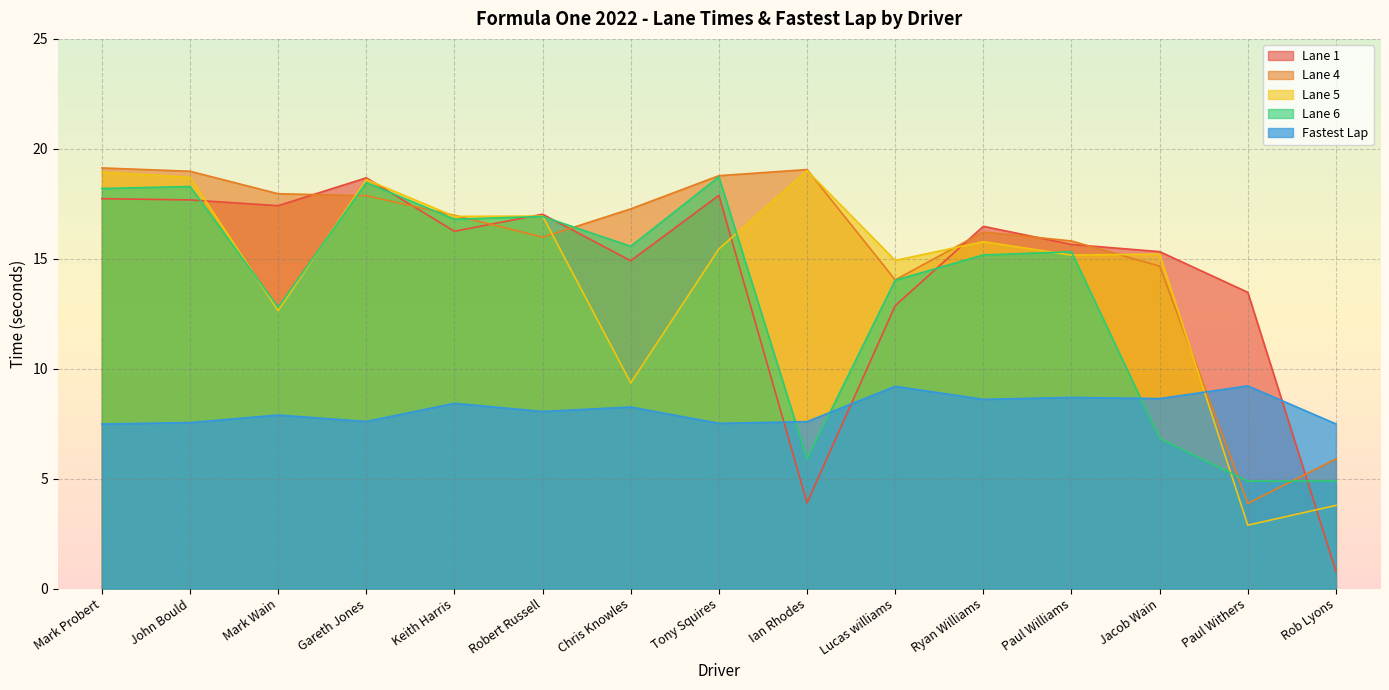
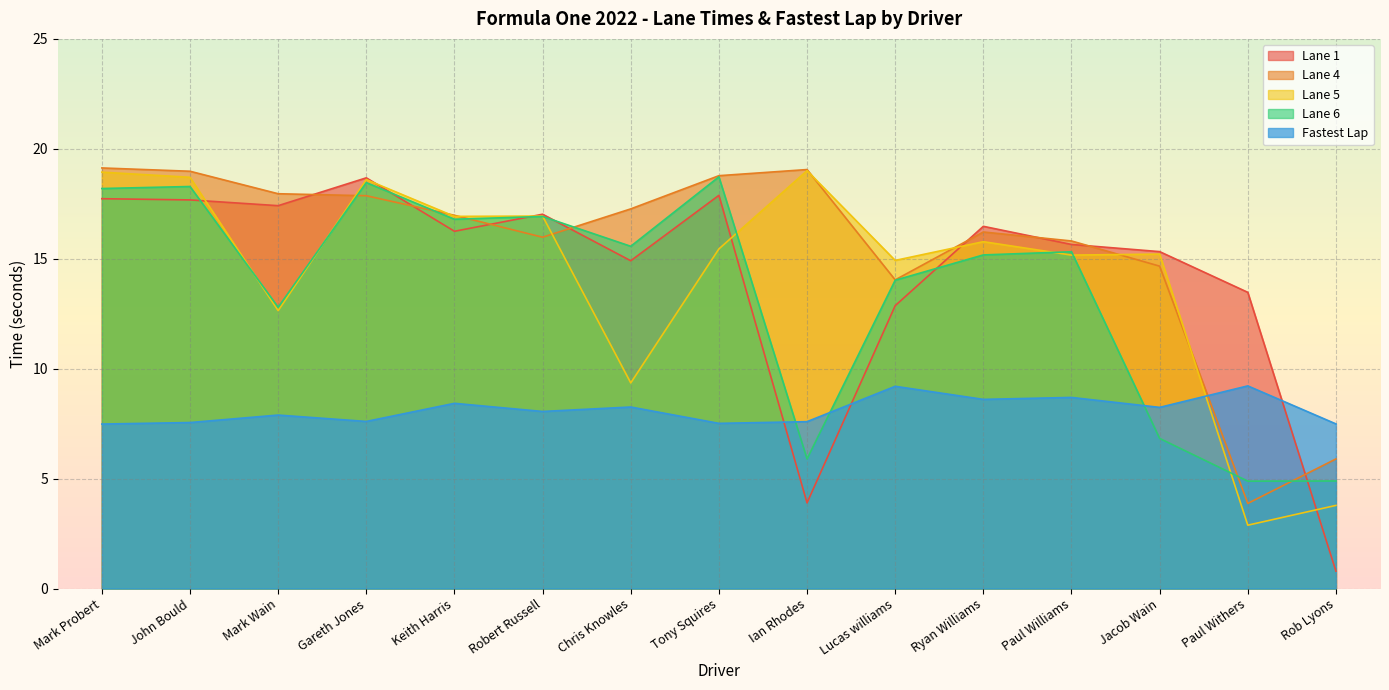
Fastest Lap, Jacob Wain: 8.6 -> 8.2
